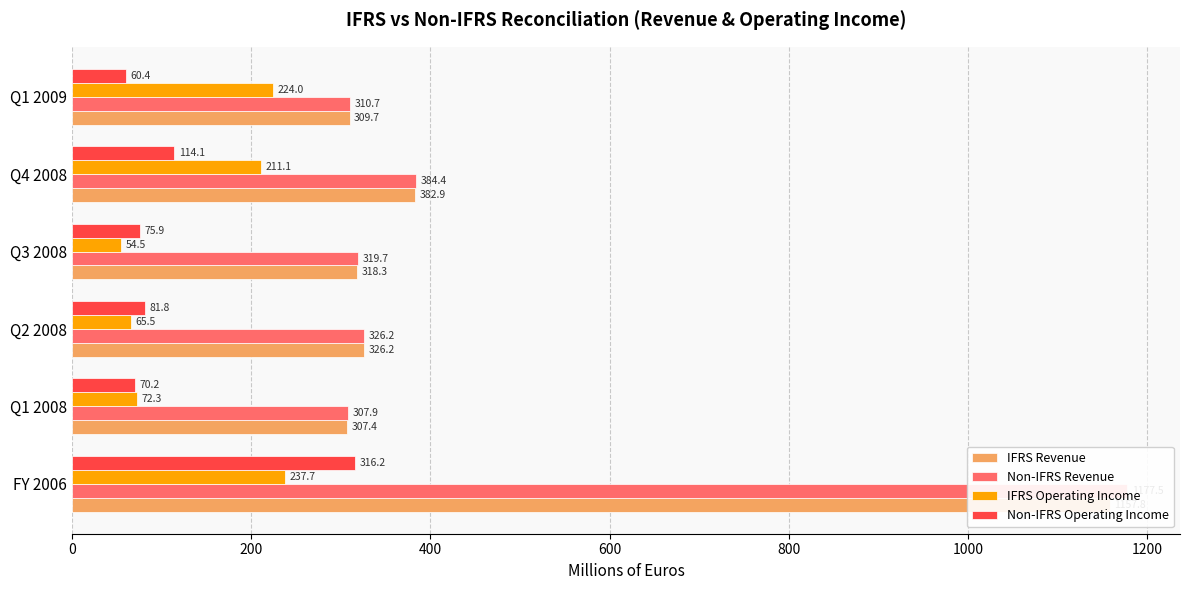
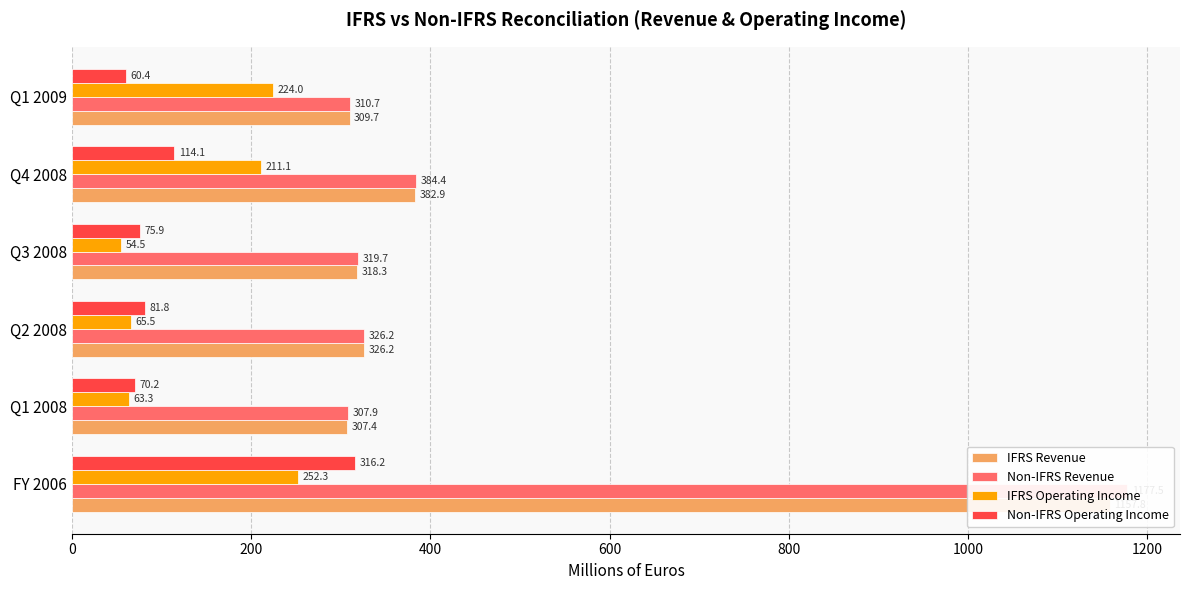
IFRS Operating Income, Q1 2008: 72.3 -> 63.3
IFRS Operating Income, FY 2006: 237.7 -> 252.3
